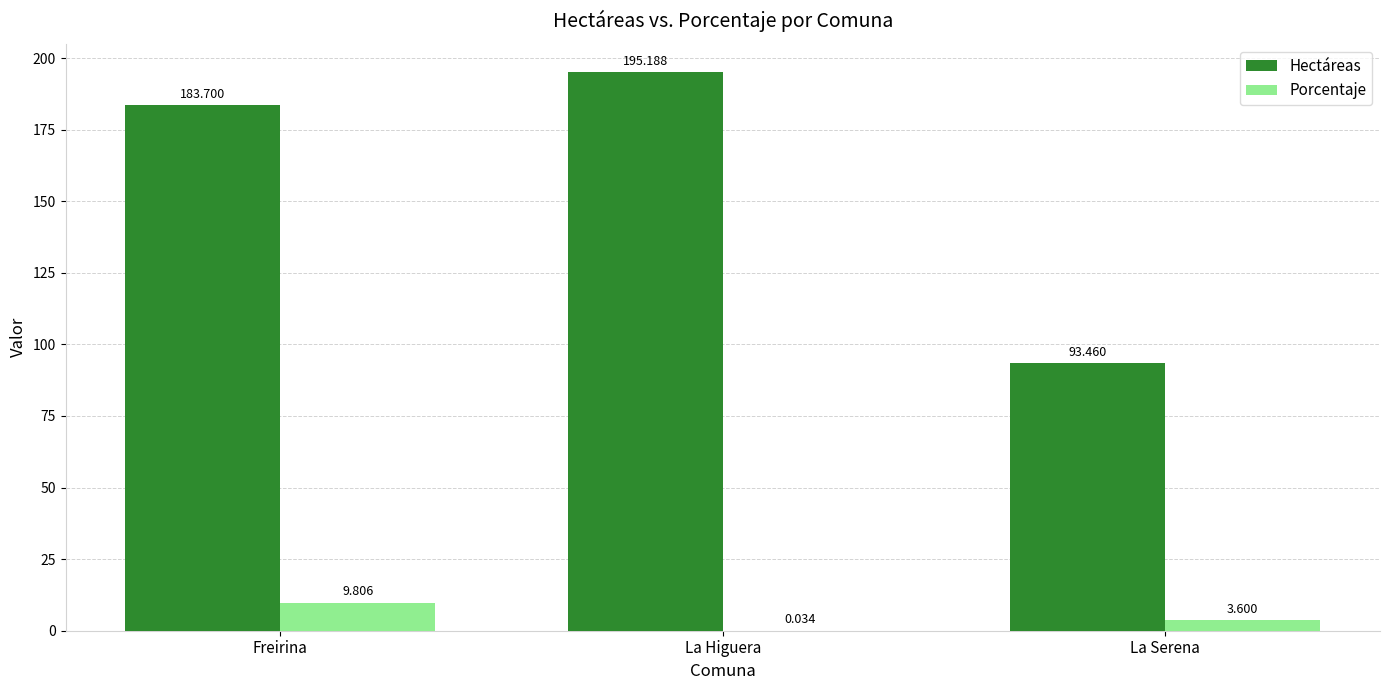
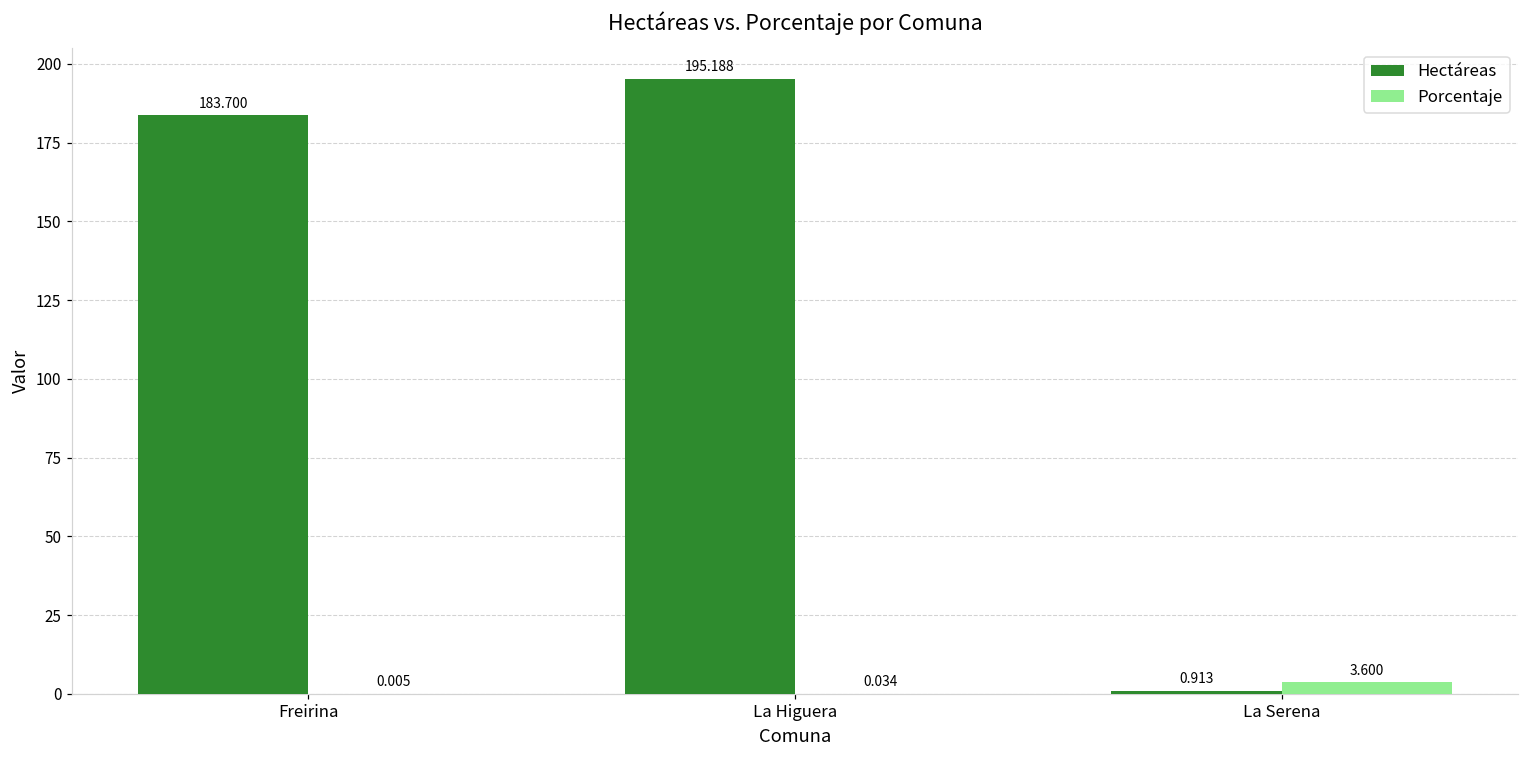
Porcentaje, Freirina: 9.806 -> 0.005
Hectáreas, La Serena: 93.460 -> 0.913
